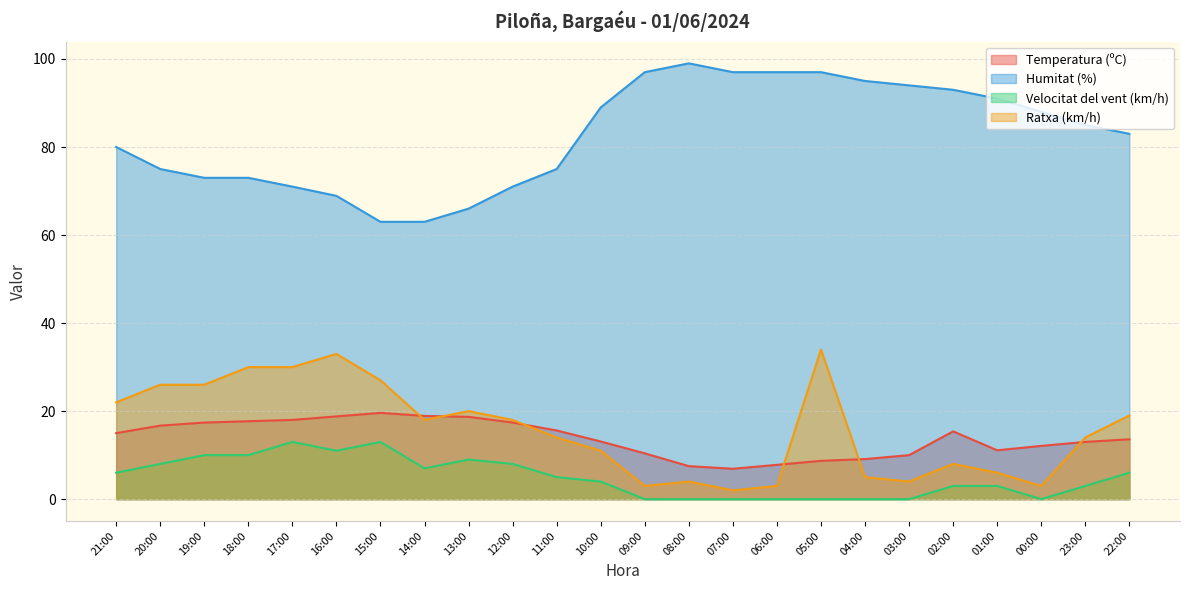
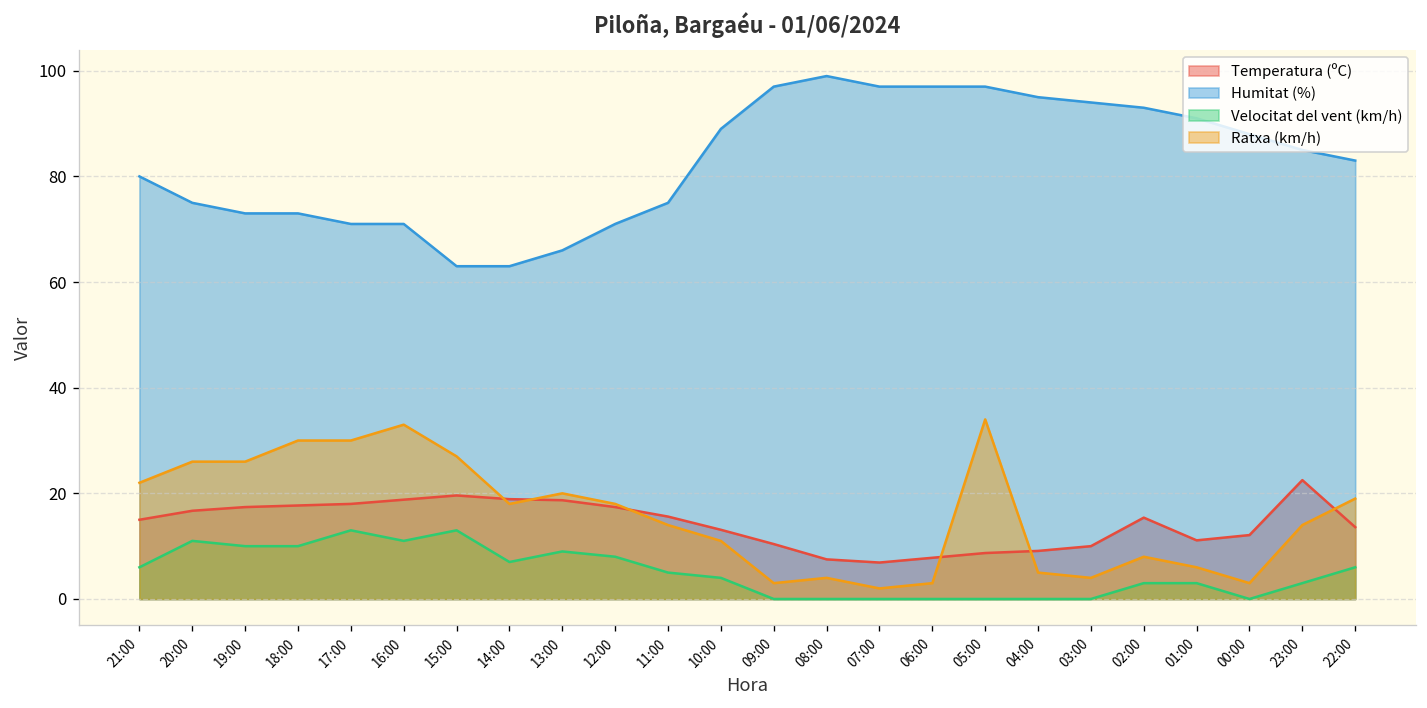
Velocitat del vent (km/h), 20:00: 8 -> 11
Humitat (%), 16:00: 69 -> 71
Temperatura (ºC), 23:00: 13 -> 23
